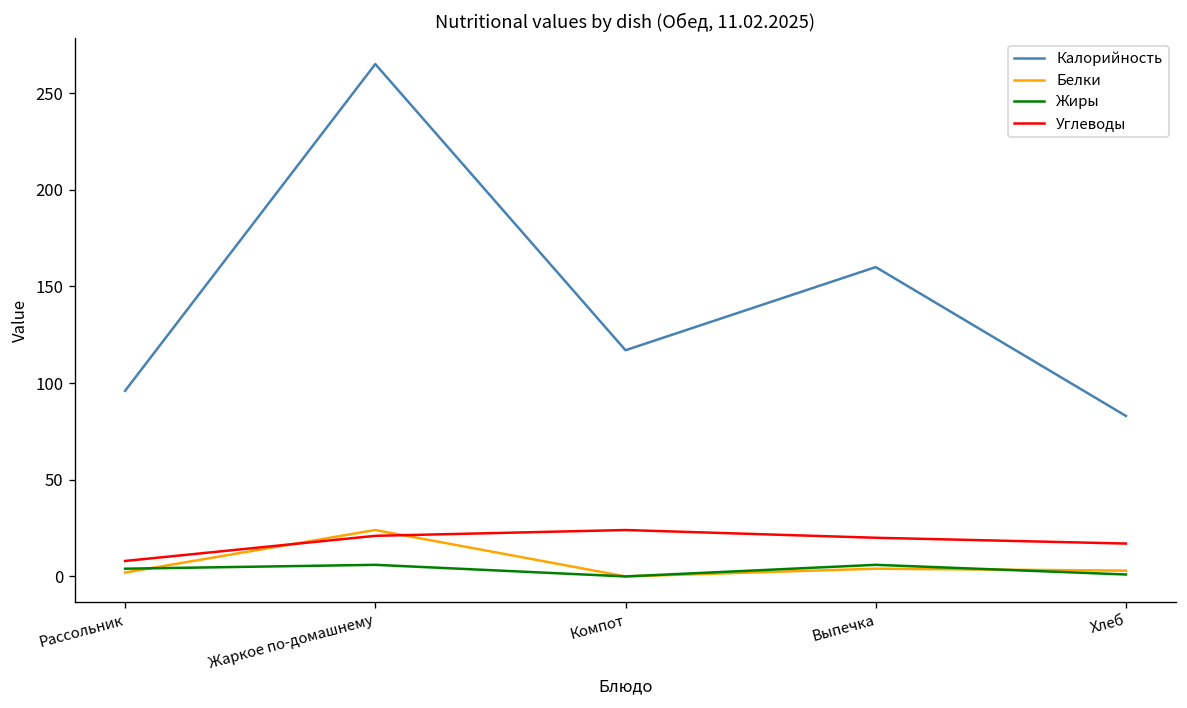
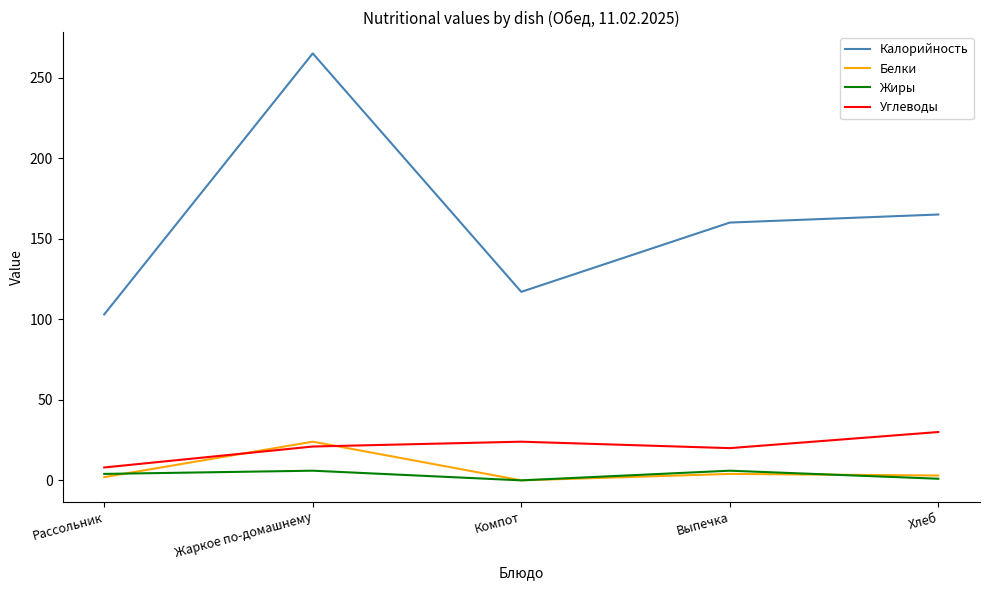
Калорийность, Рассольник: 96 -> 103
Калорийность, Хлеб: 83 -> 165
Углеводы, Хлеб: 17 -> 30
